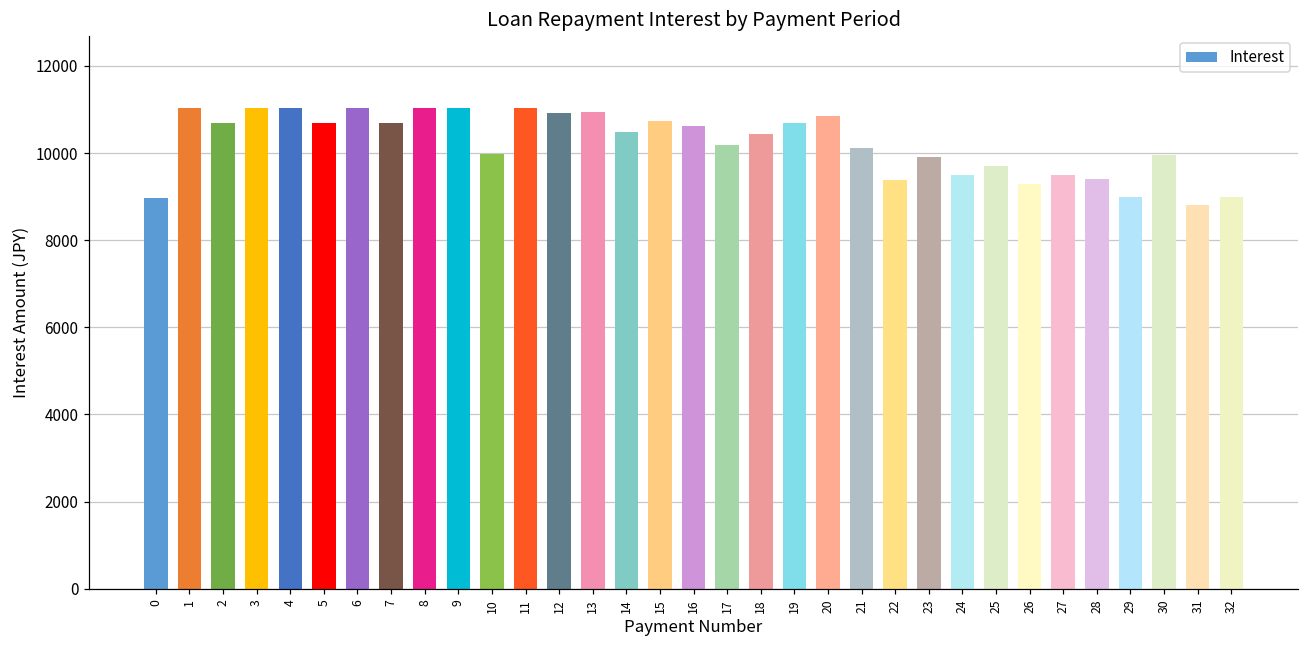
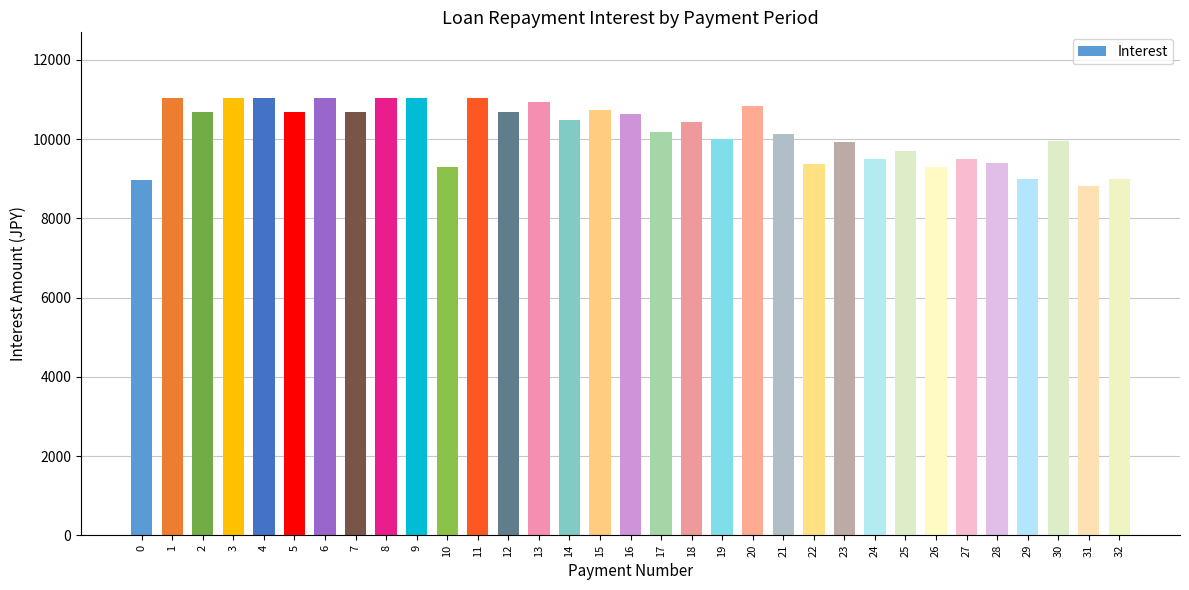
10: 10000 -> 9300
12: 10900 -> 10700
19: 10700 -> 10000
